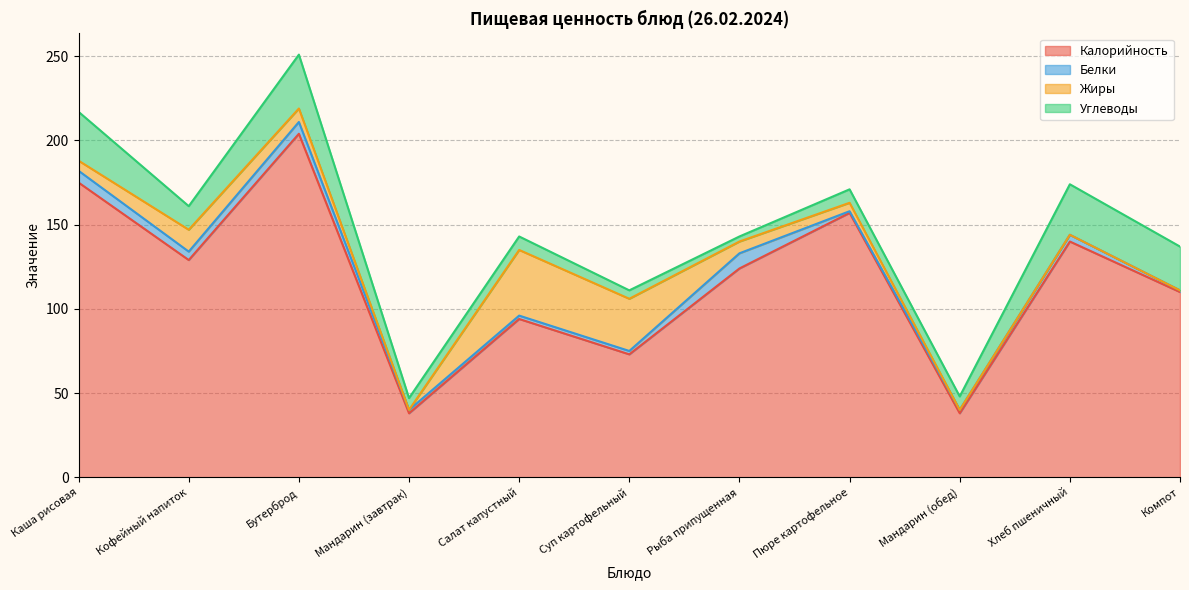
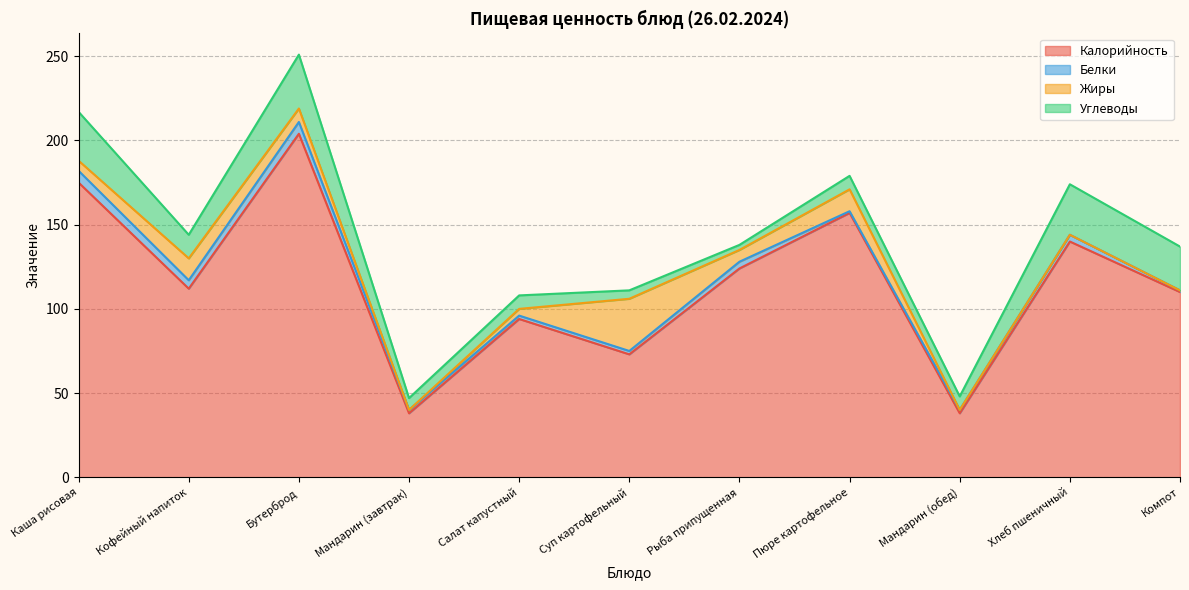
Калорийность, Кофейный напиток: 129 -> 112
Жиры, Салат капустный: 39 -> 4
Белки, Рыба припущенная: 9 -> 4
Жиры, Пюре картофельное: 5 -> 13
